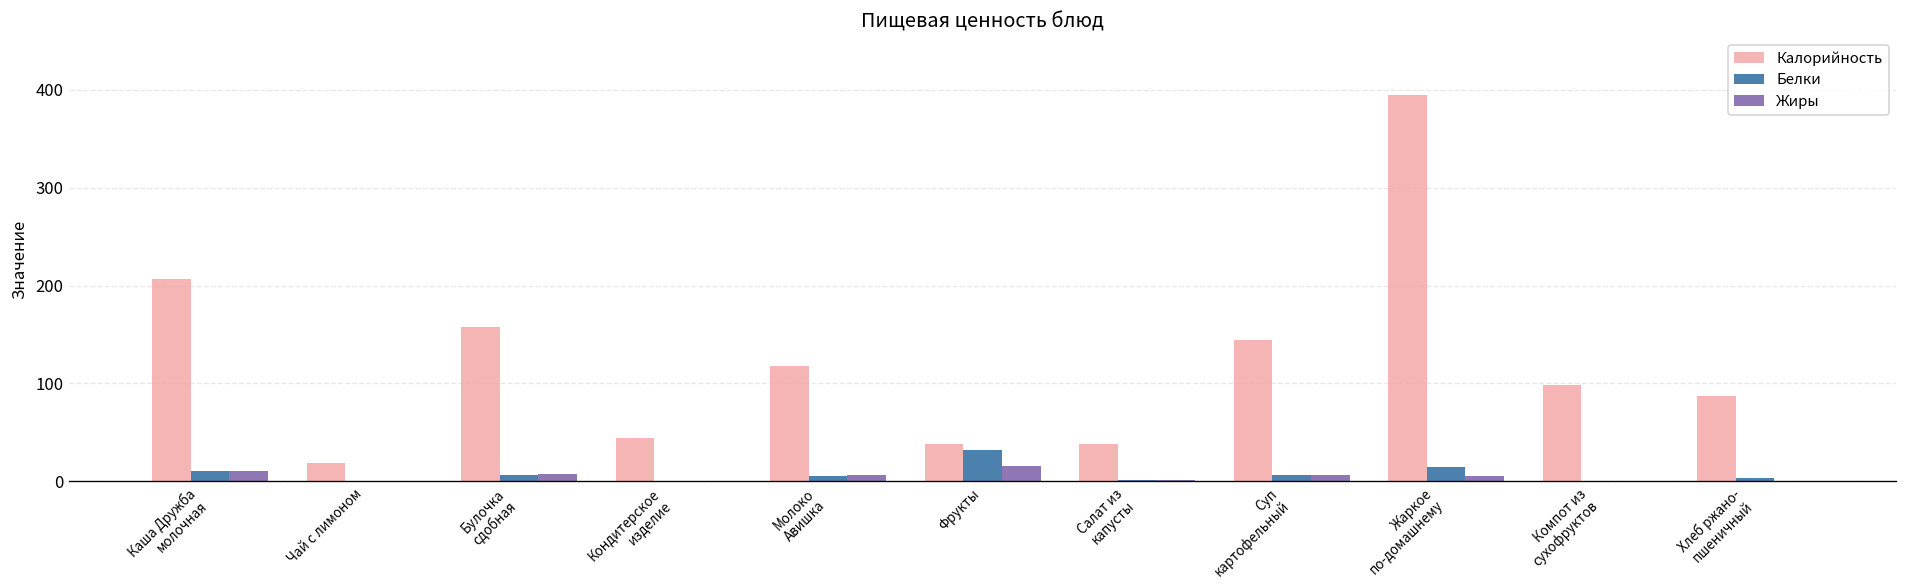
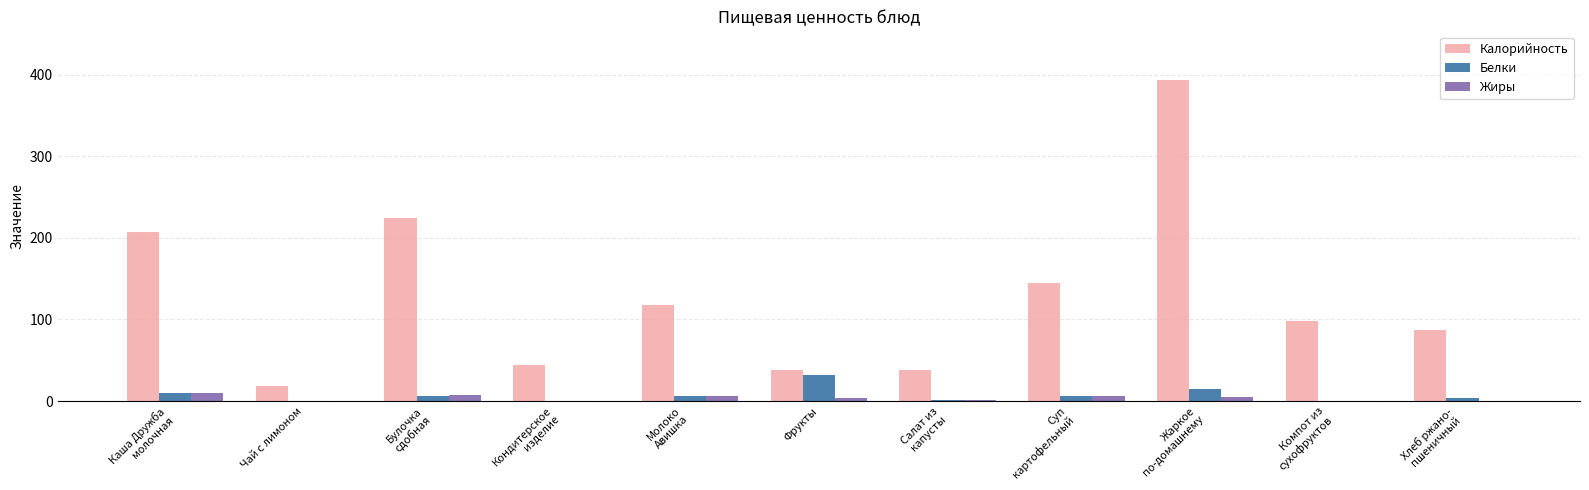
Калорийность, Булочка сдобная: 160 -> 220
Жиры, Фрукты: 20 -> 0
